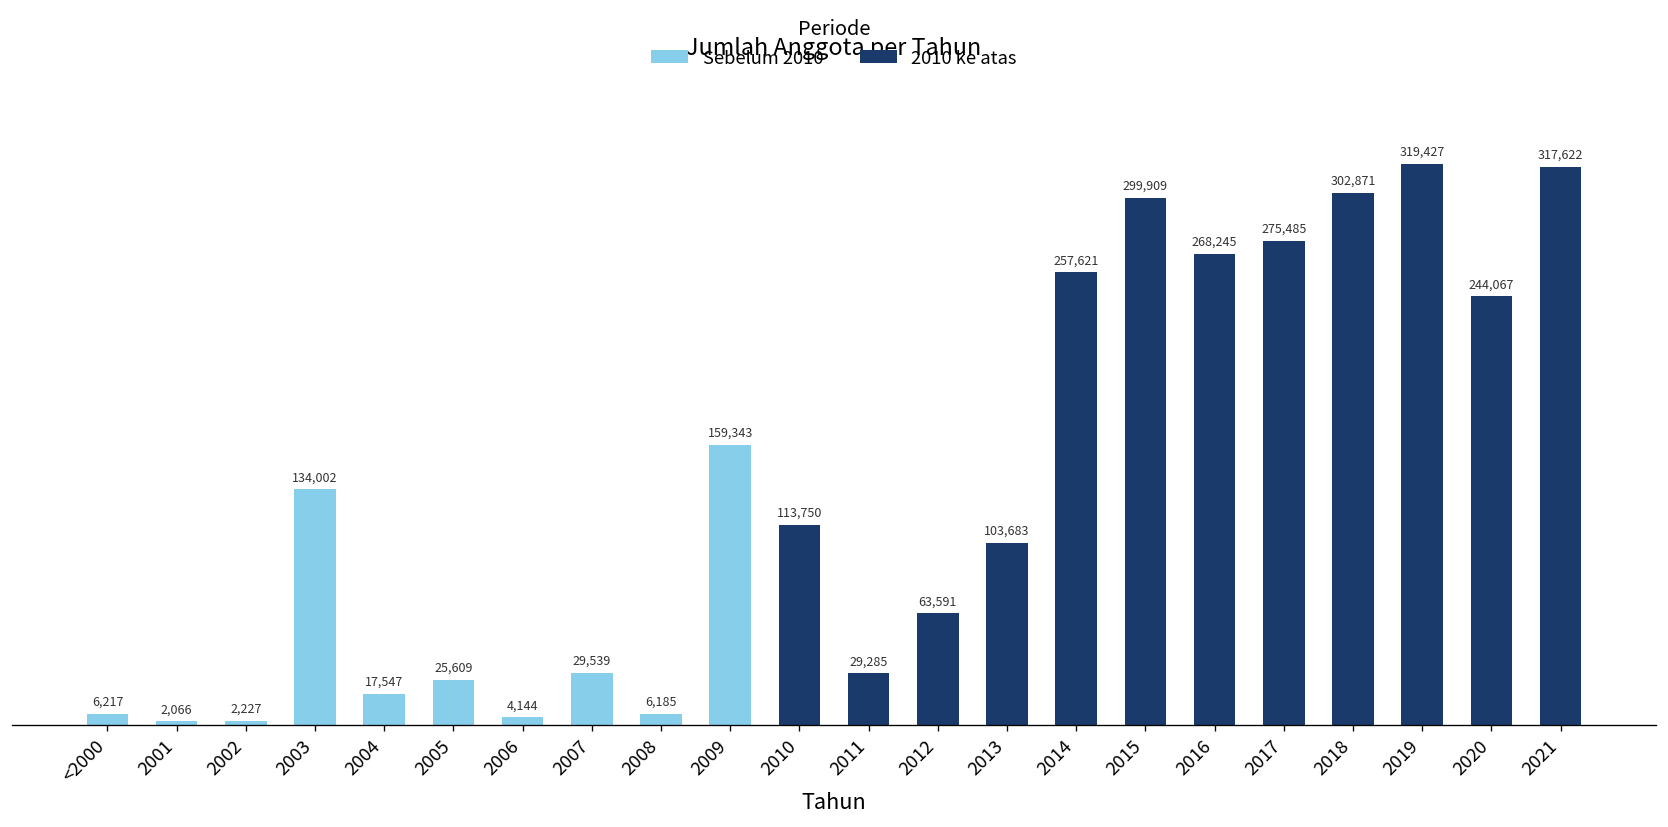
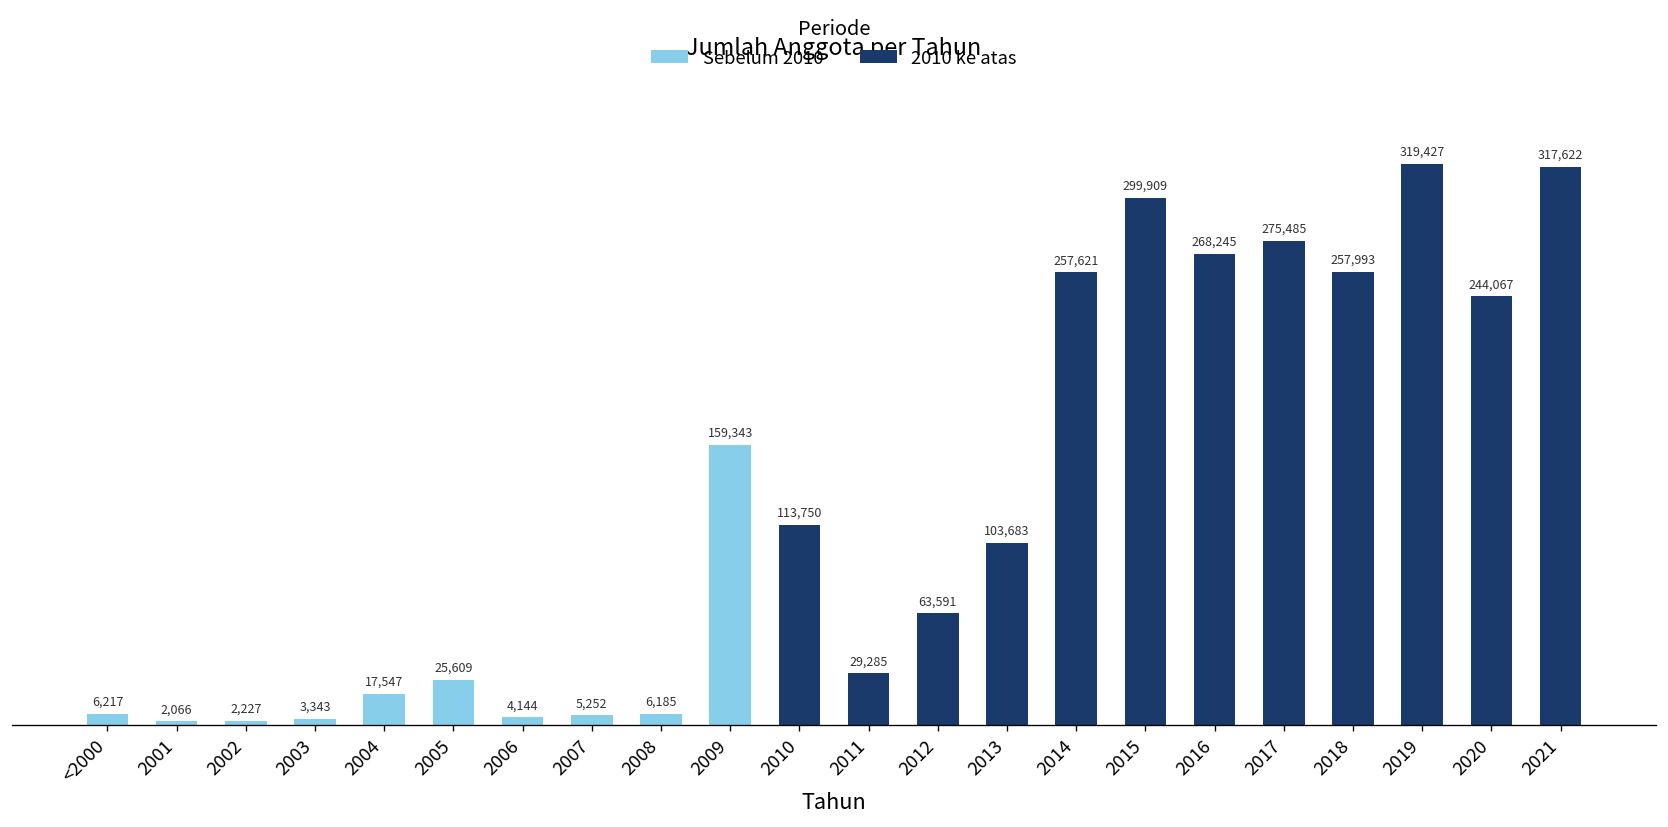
2003: 134,002 -> 3,343
2007: 29,539 -> 5,252
2018: 302,871 -> 257,993
